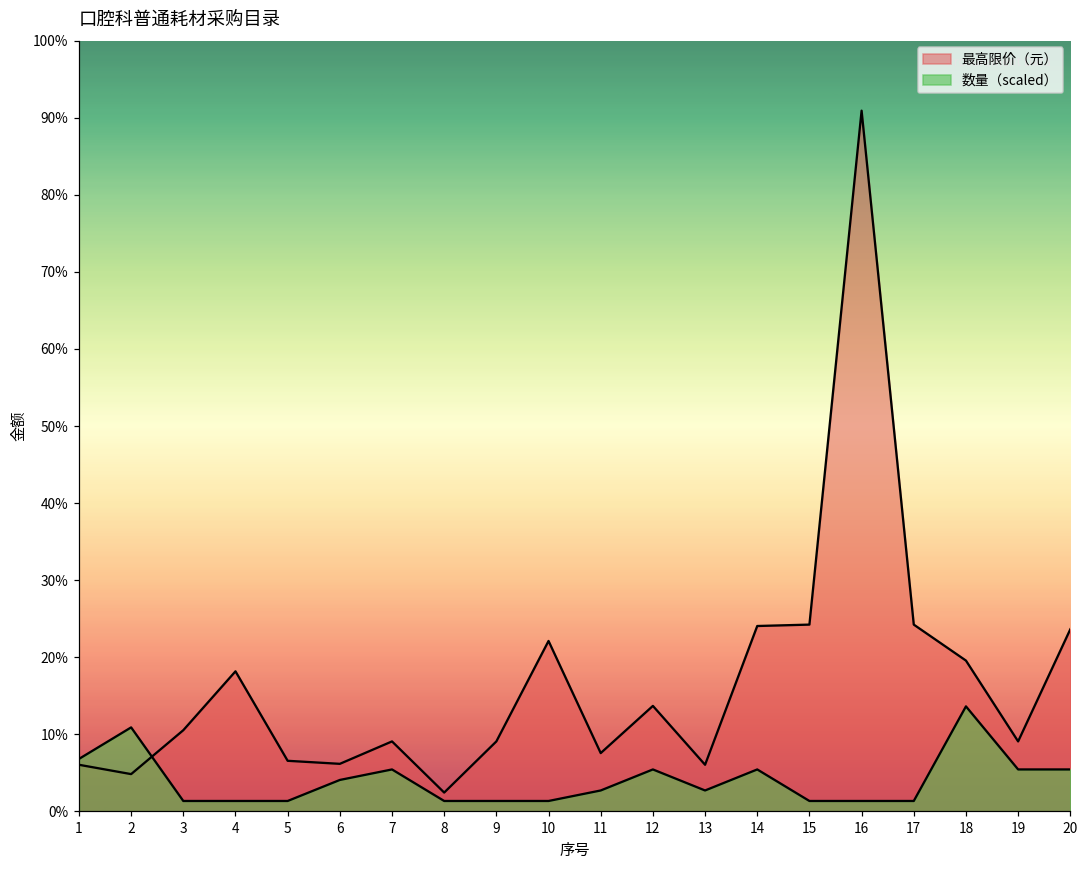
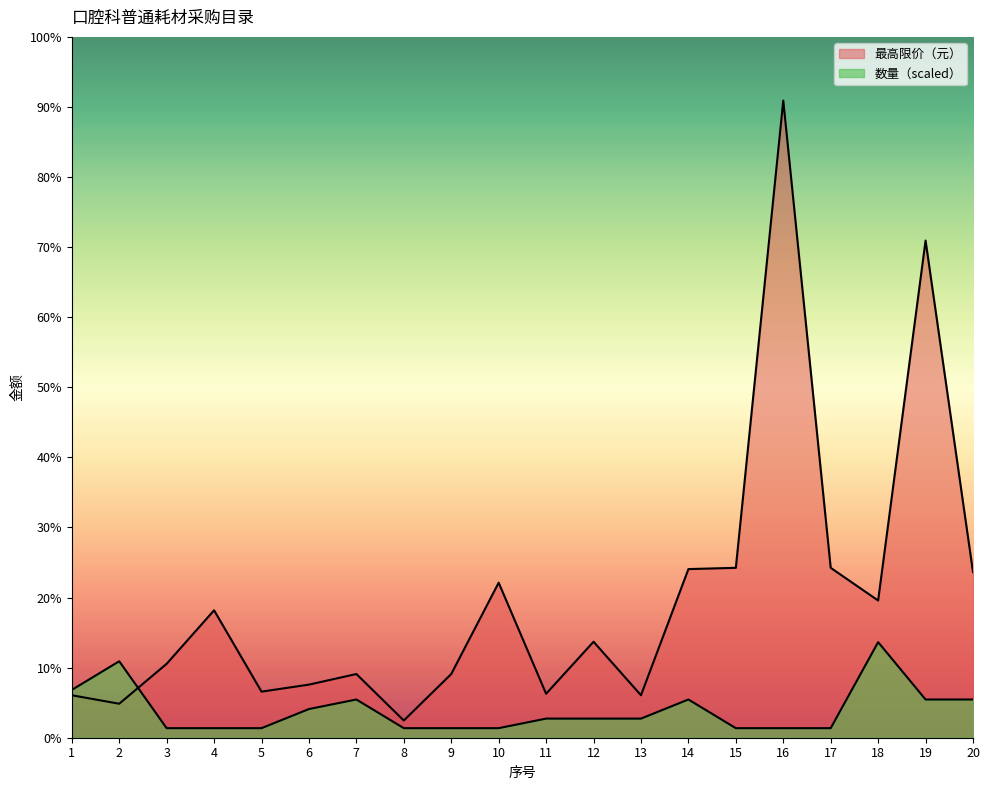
最高限价（元）, 6: 6% -> 8%
最高限价（元）, 11: 8% -> 6%
数量（scaled）, 12: 5% -> 3%
最高限价（元）, 19: 9% -> 71%
